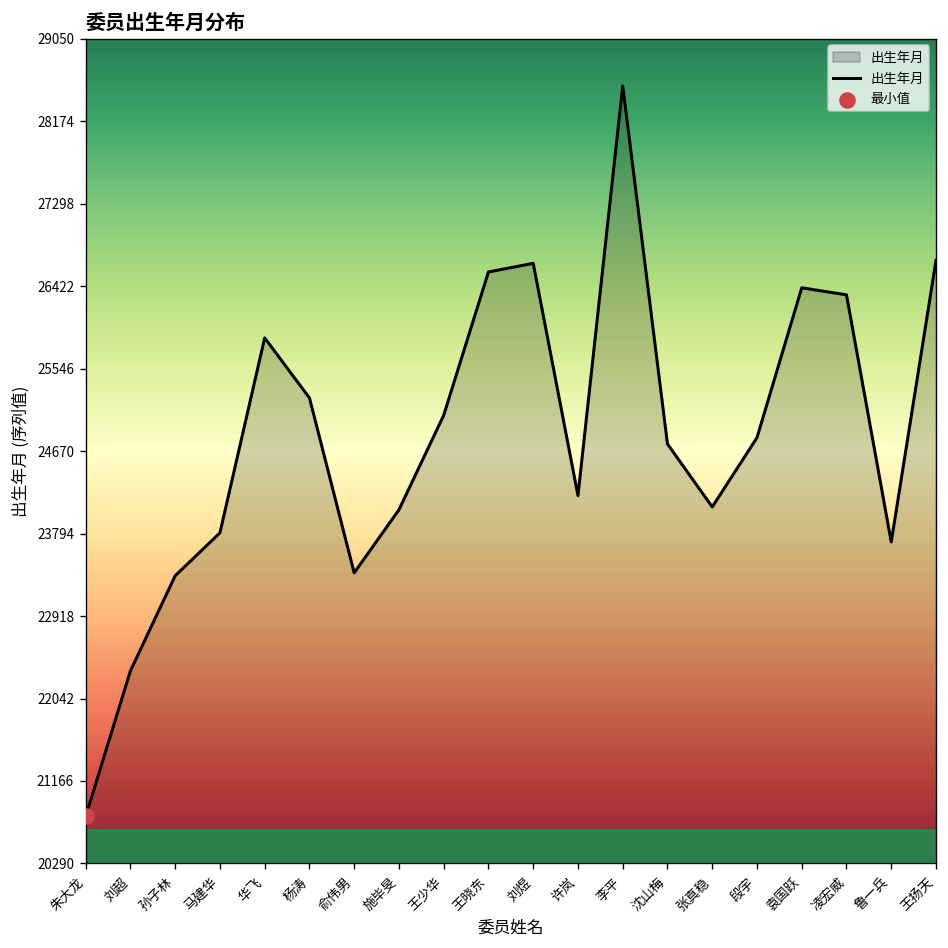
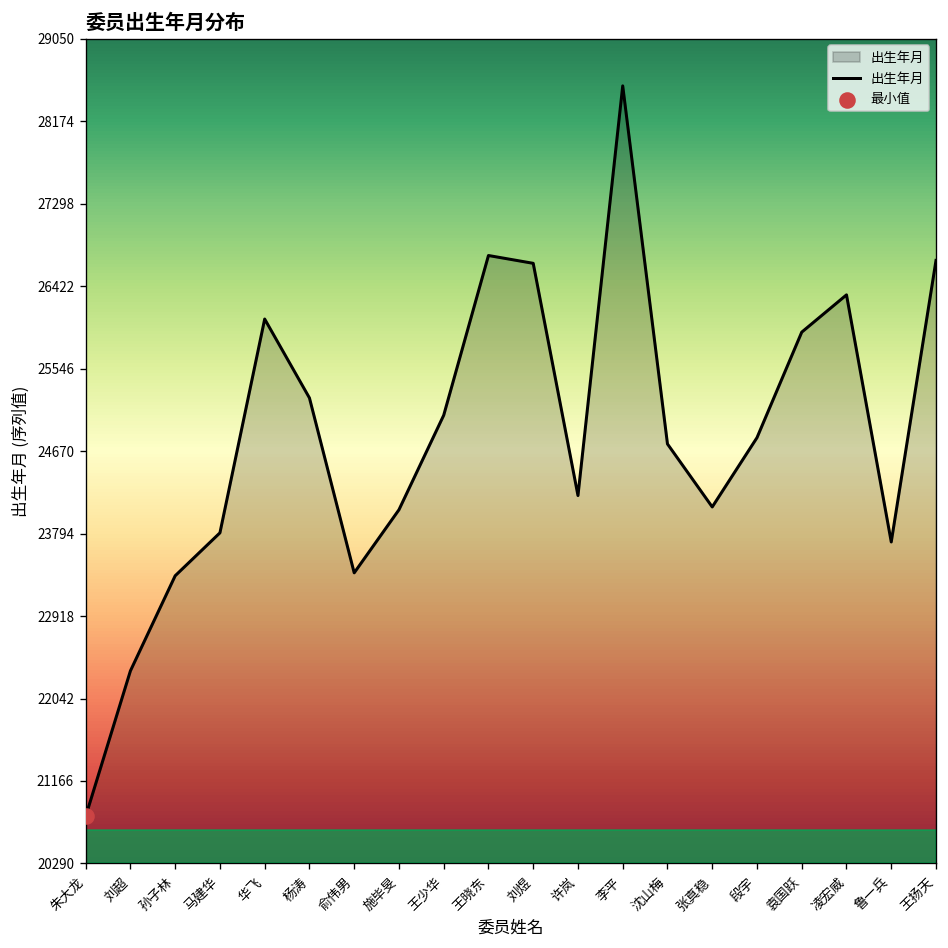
出生年月, 华飞: 25900 -> 26100
出生年月, 王晓东: 26600 -> 26700
出生年月, 袁国跃: 26400 -> 25900
